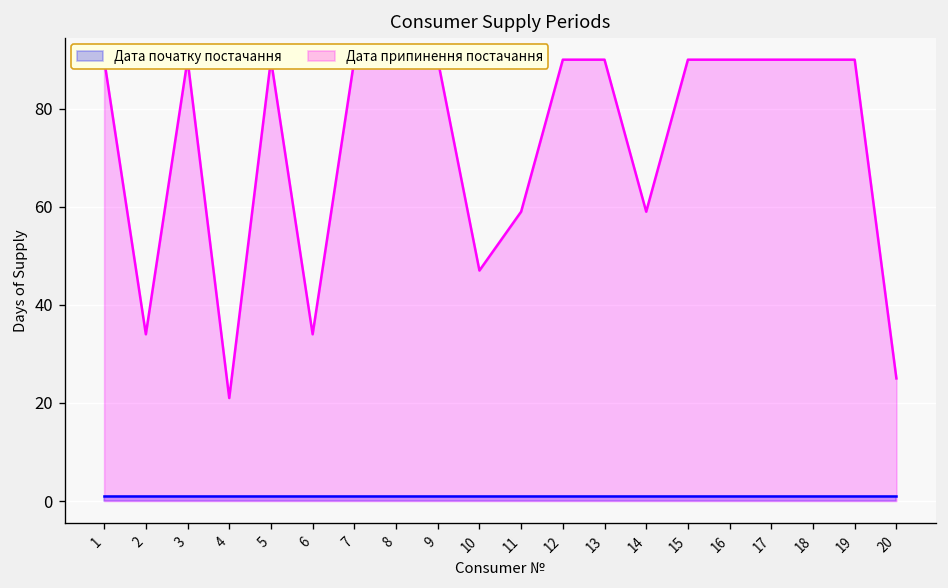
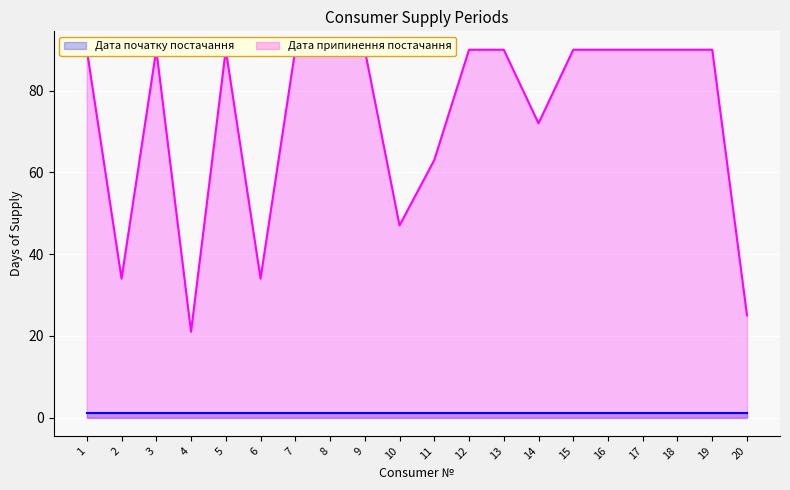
Дата припинення постачання, 11: 59 -> 63
Дата припинення постачання, 14: 59 -> 72
